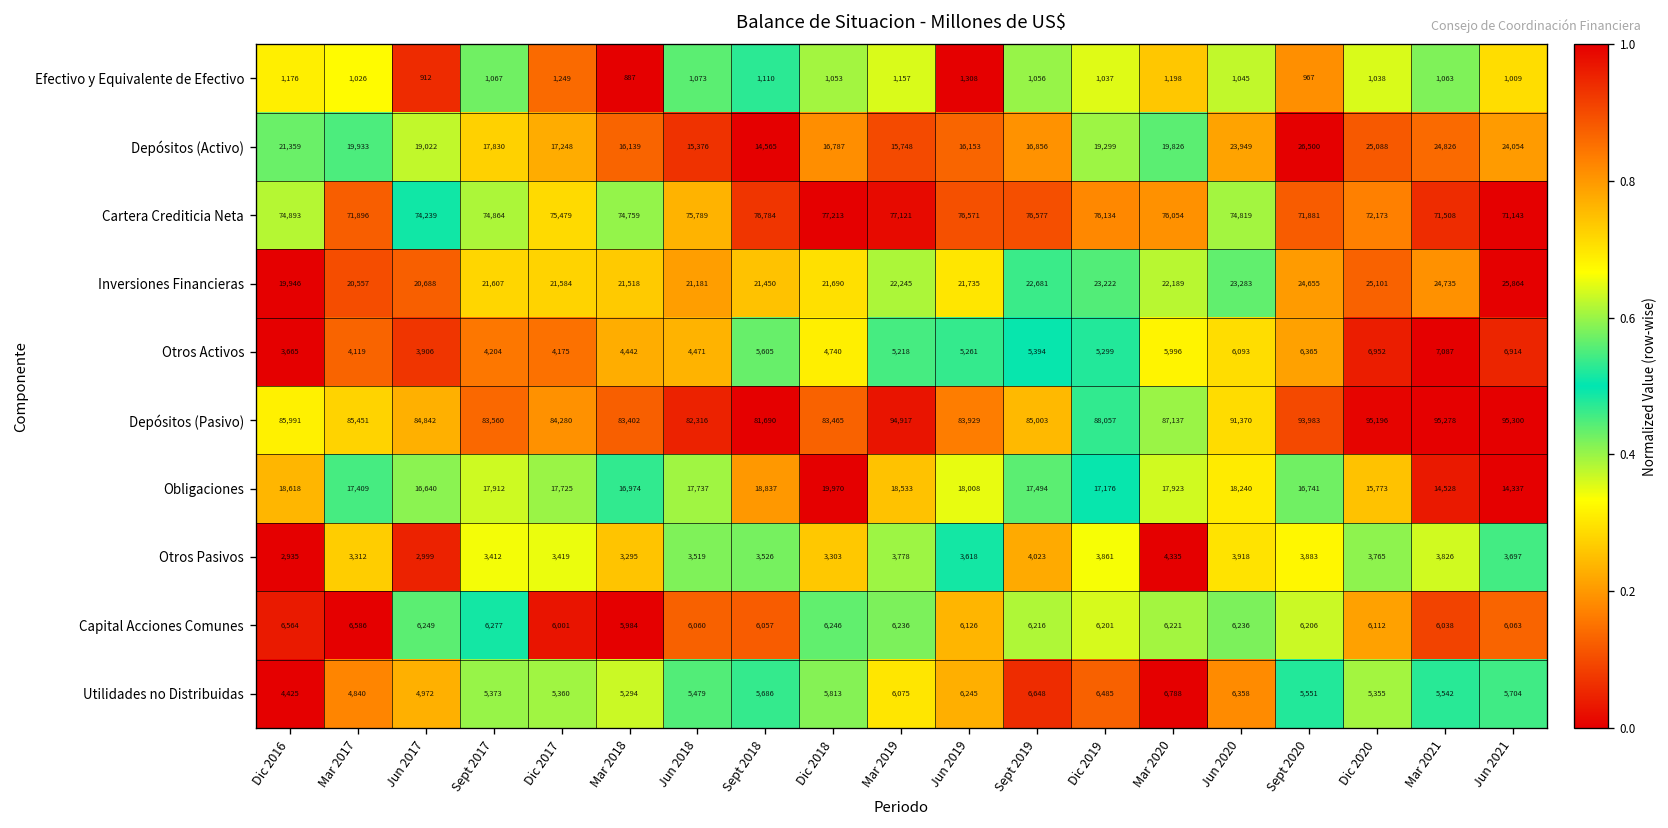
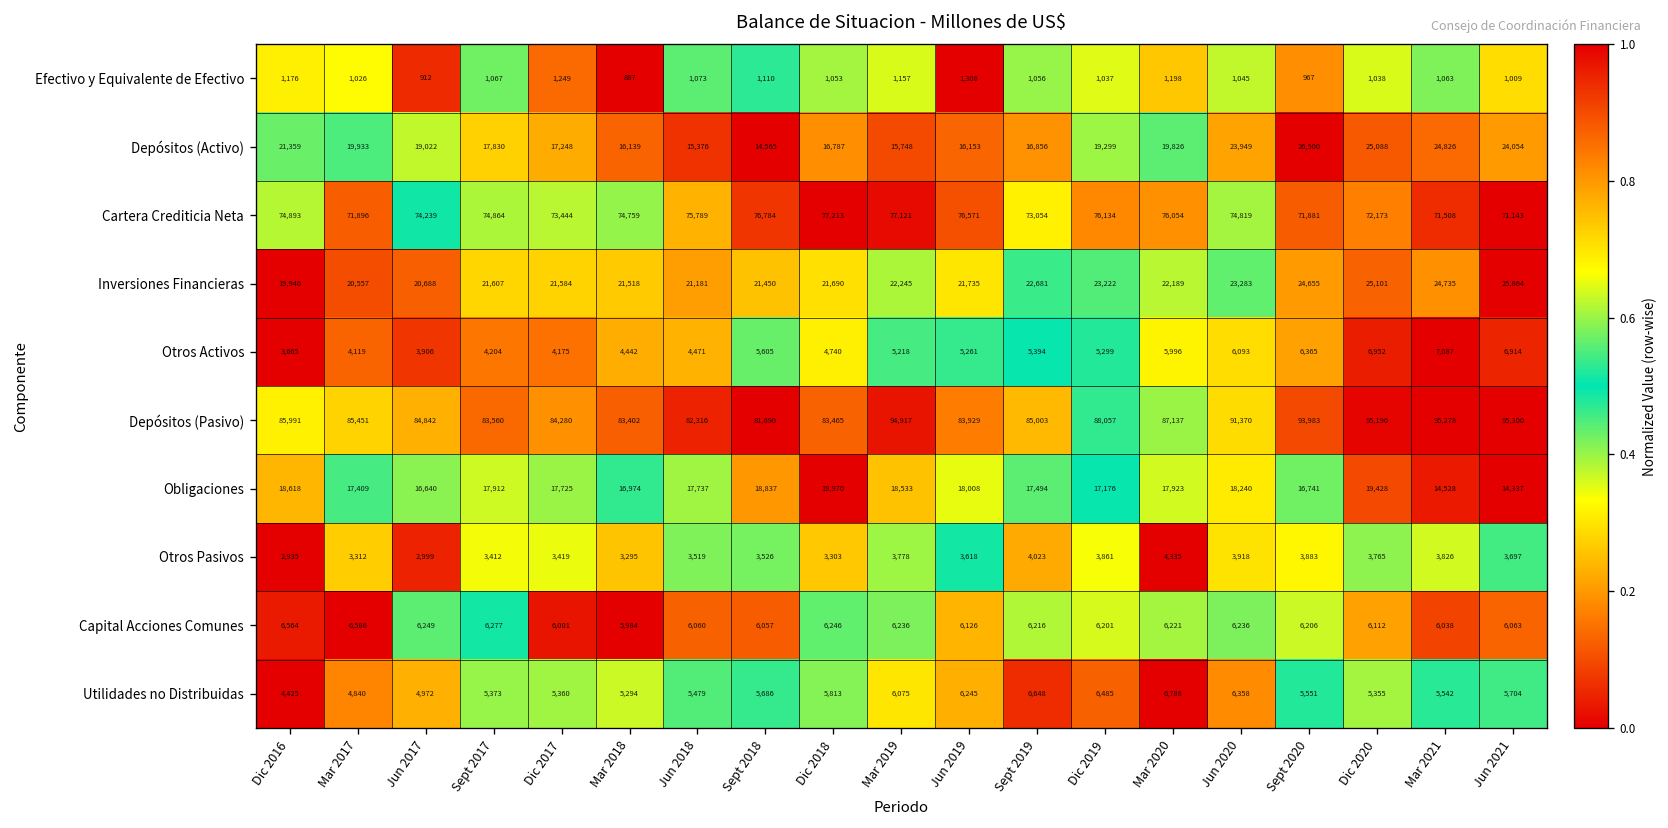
Cartera Crediticia Neta, Dic 2017: 75,479 -> 73,444
Cartera Crediticia Neta, Sept 2019: 76,577 -> 73,054
Obligaciones, Dic 2020: 15,773 -> 19,428
